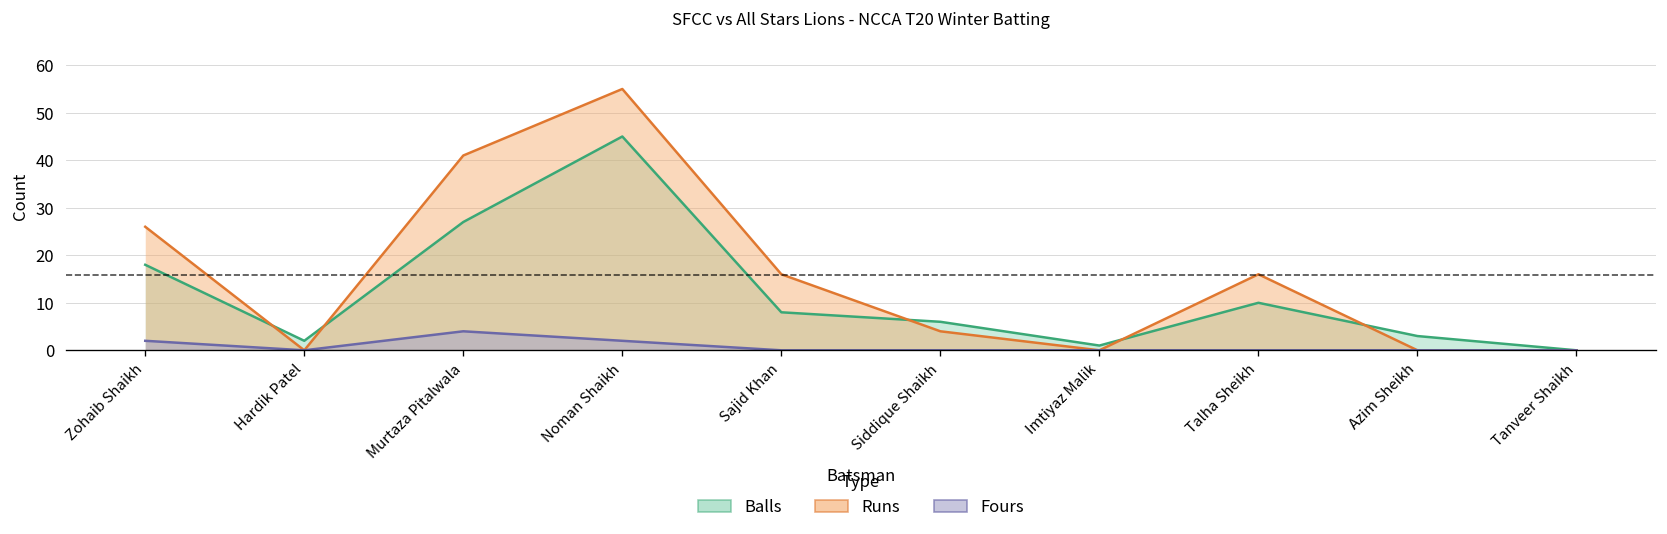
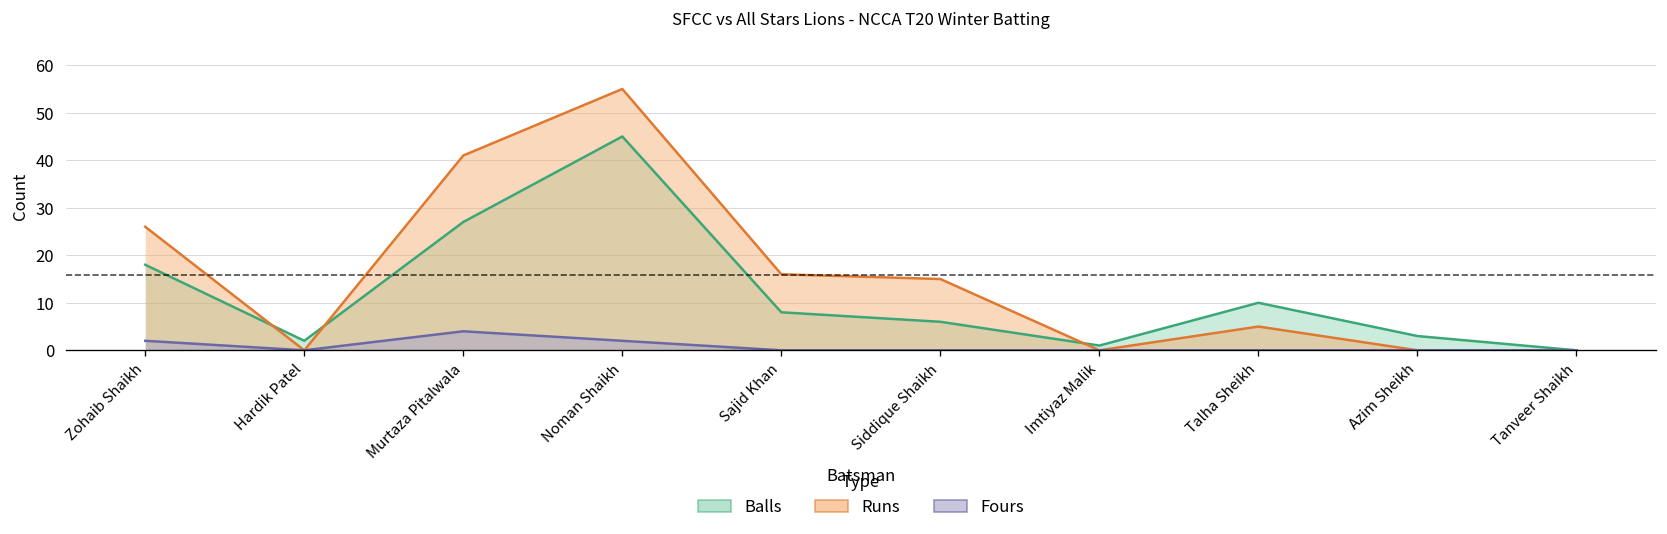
Runs, Siddique Shaikh: 4 -> 15
Runs, Talha Sheikh: 16 -> 5
